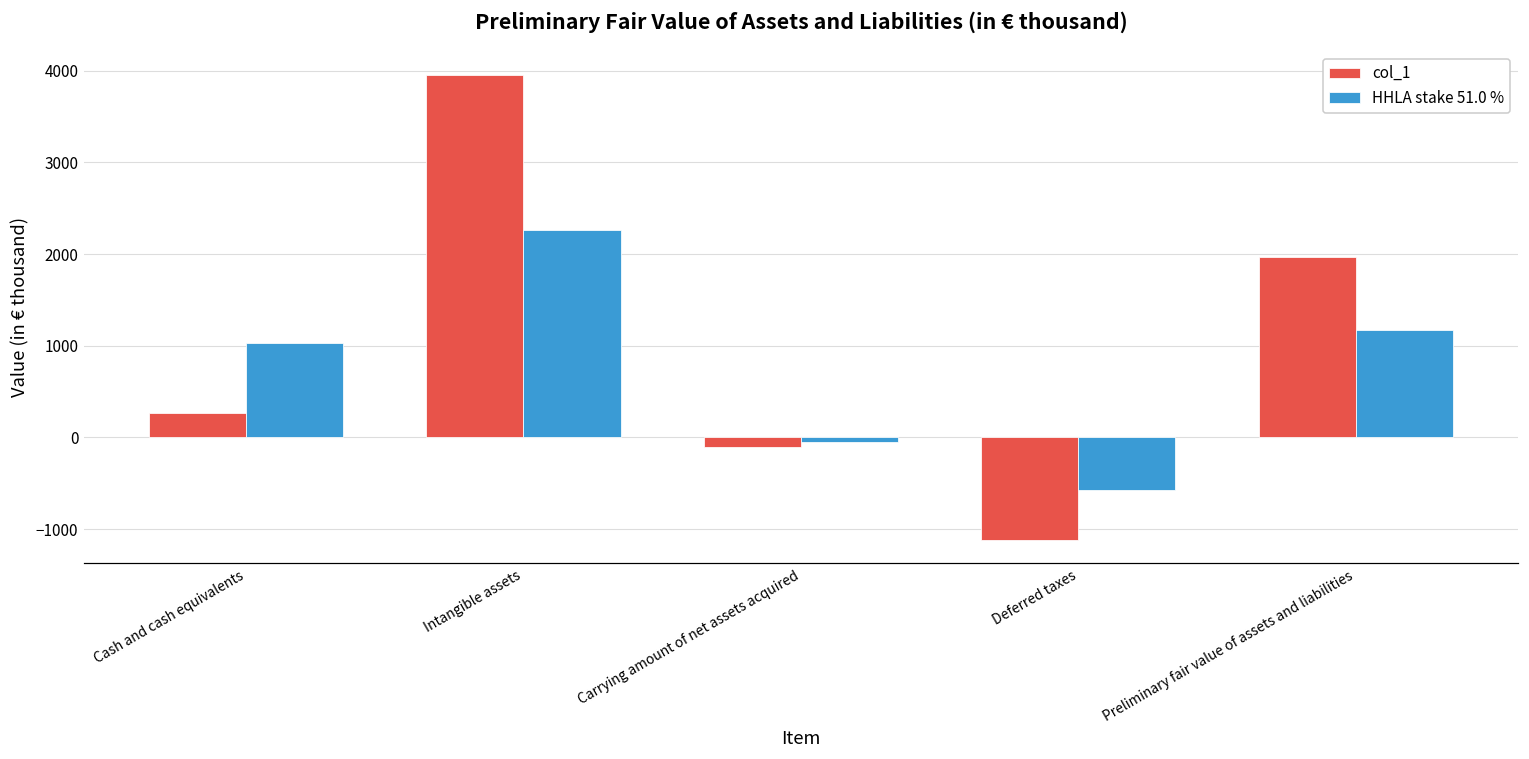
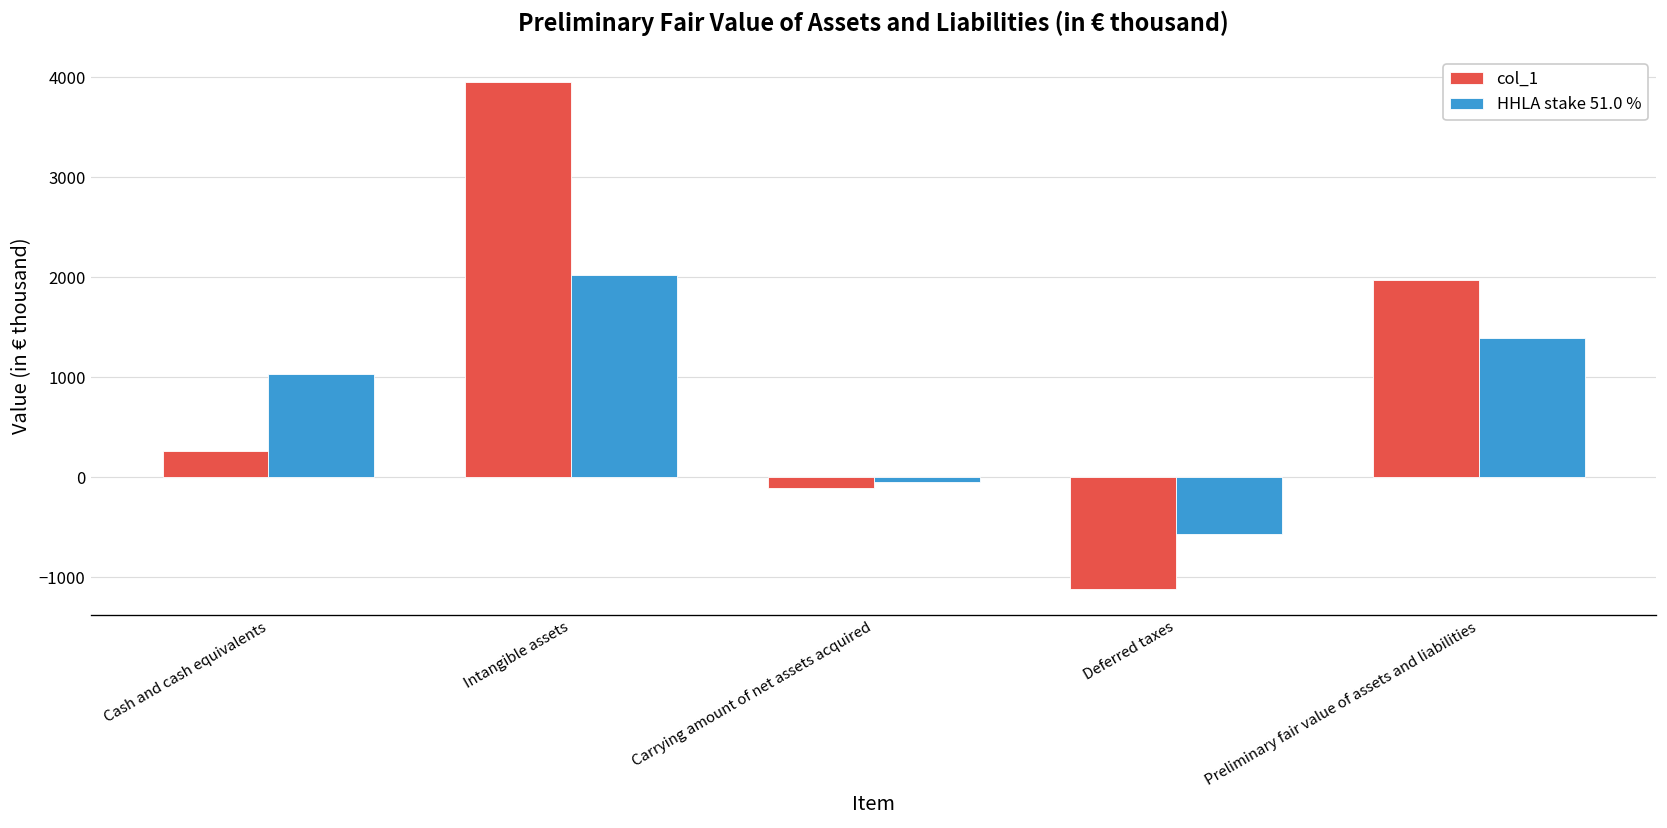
HHLA stake 51.0 %, Intangible assets: 2300 -> 2000
HHLA stake 51.0 %, Preliminary fair value of assets and liabilities: 1200 -> 1400
